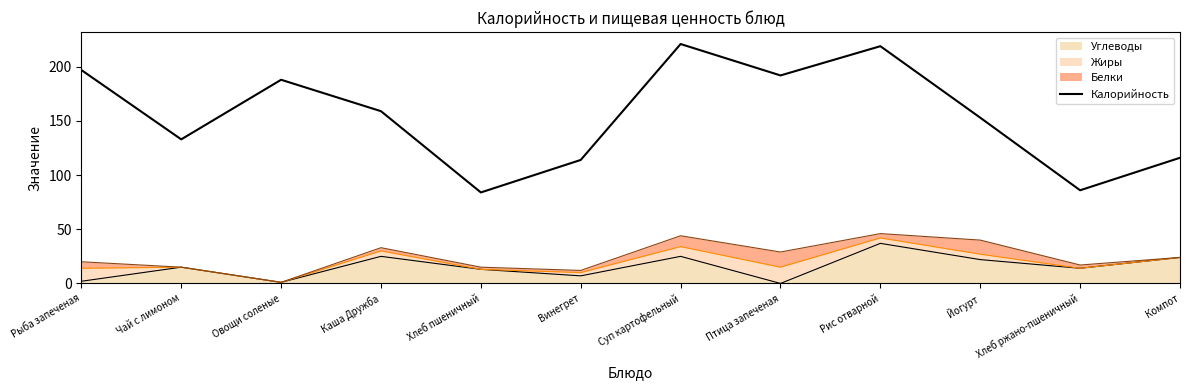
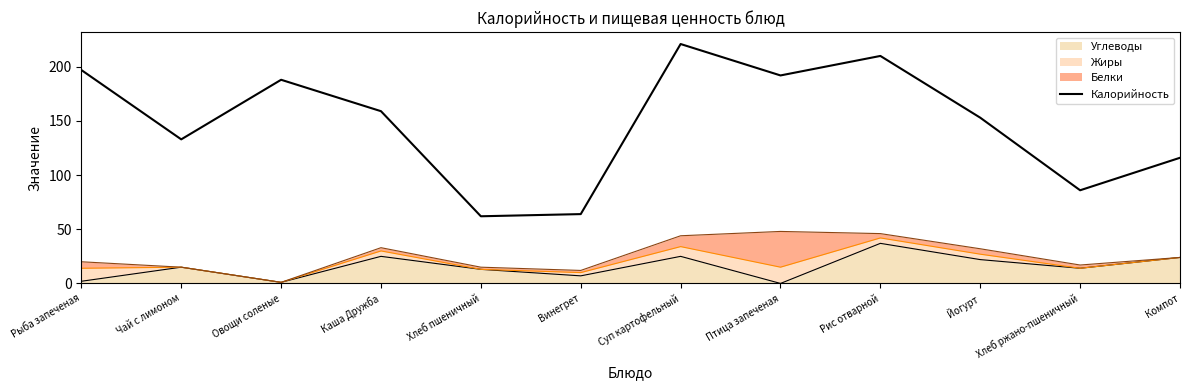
Калорийность, Хлеб пшеничный: 84 -> 62
Калорийность, Винегрет: 114 -> 64
Белки, Птица запеченая: 14 -> 33
Калорийность, Рис отварной: 219 -> 210
Белки, Йогурт: 13 -> 5
